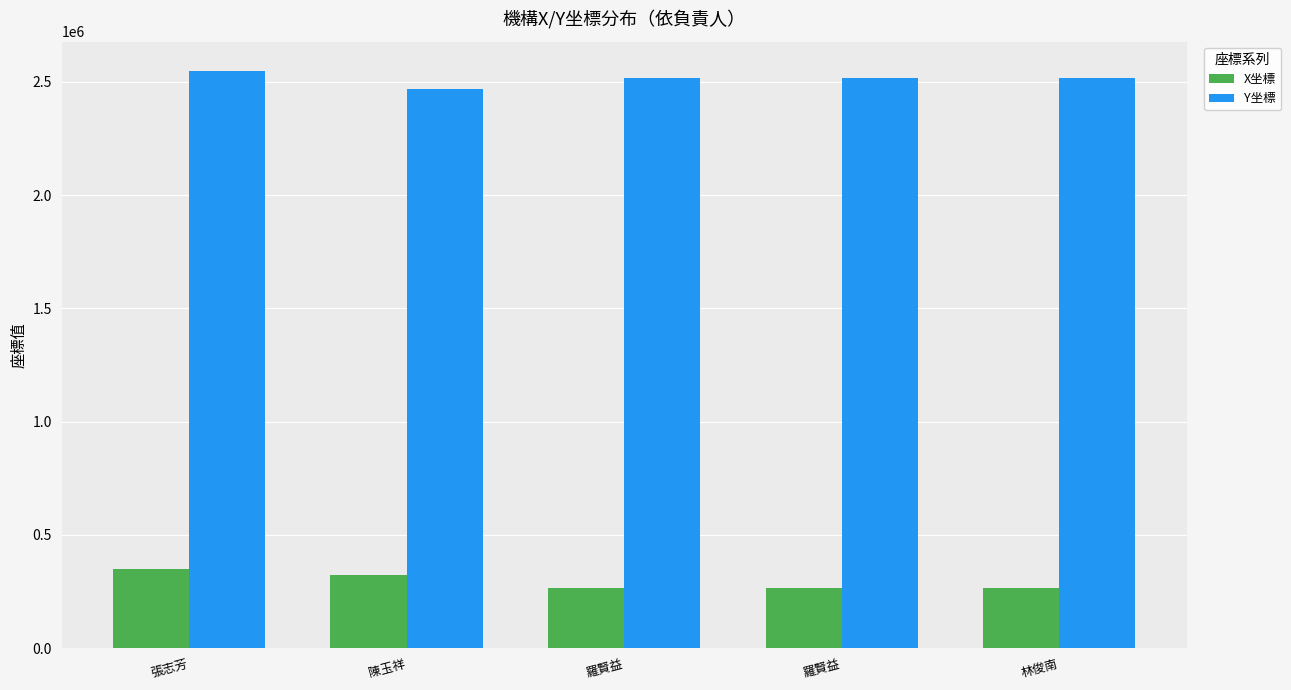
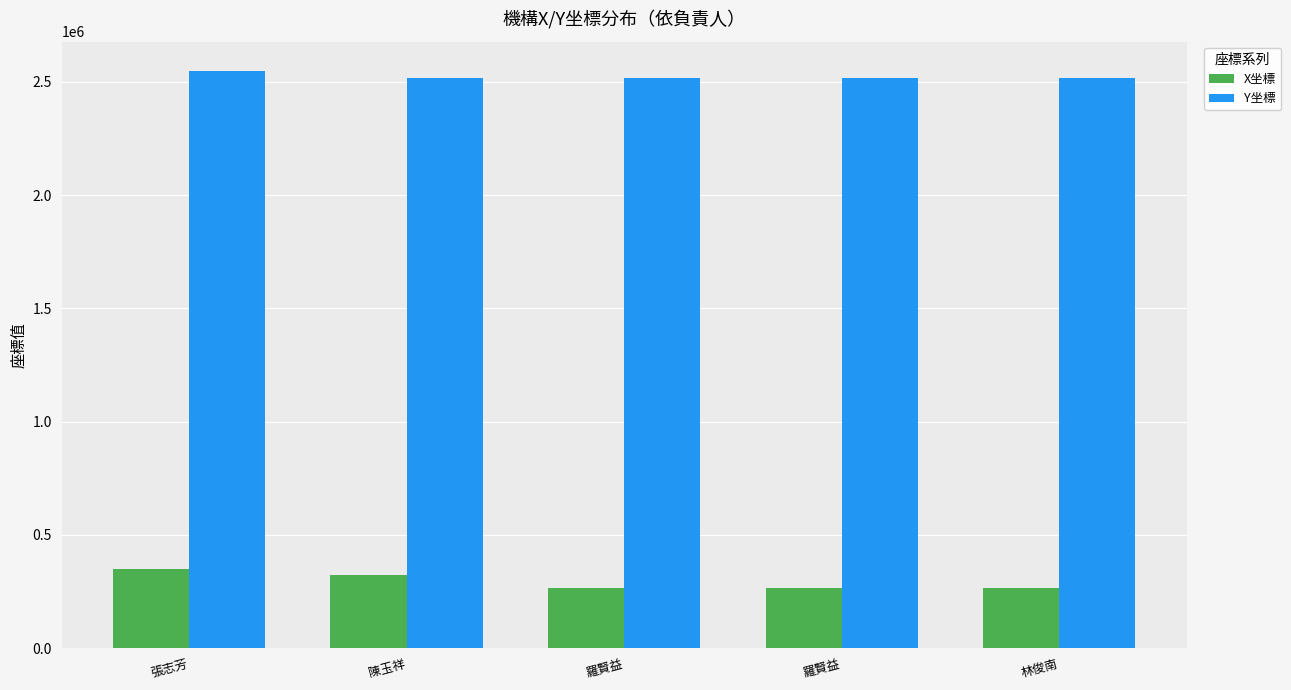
Y坐標, 陳玉祥: 2470000 -> 2520000
